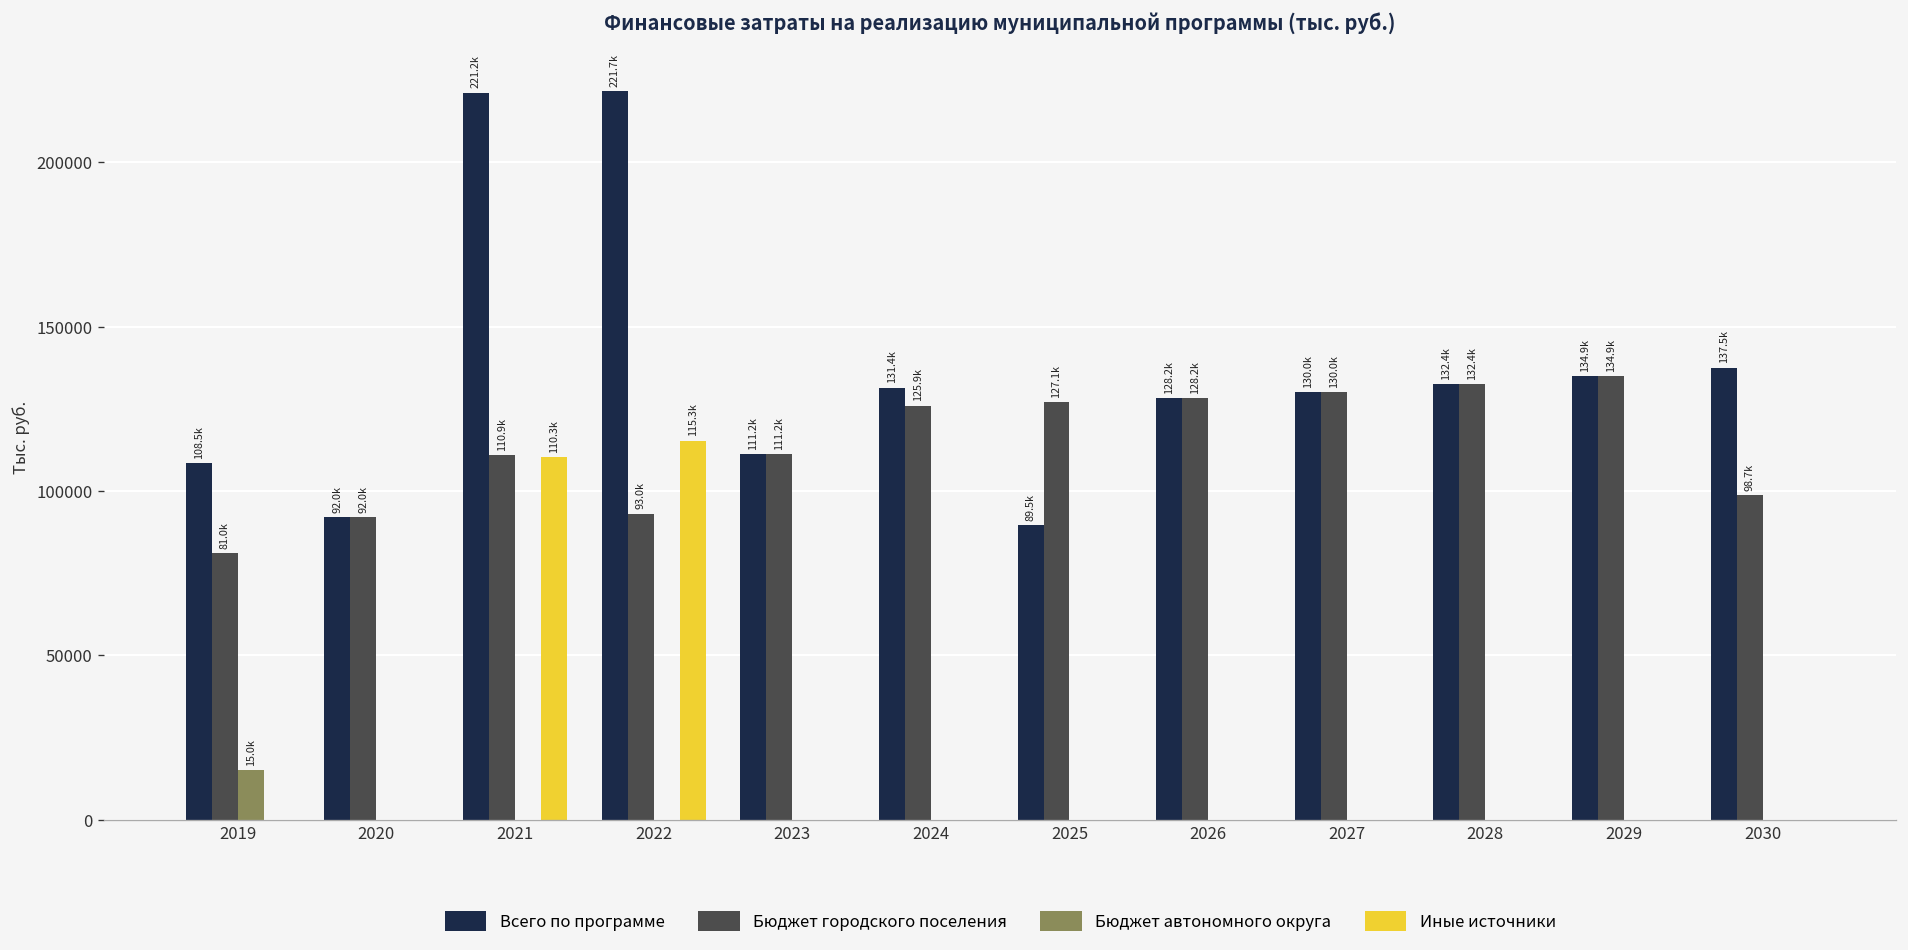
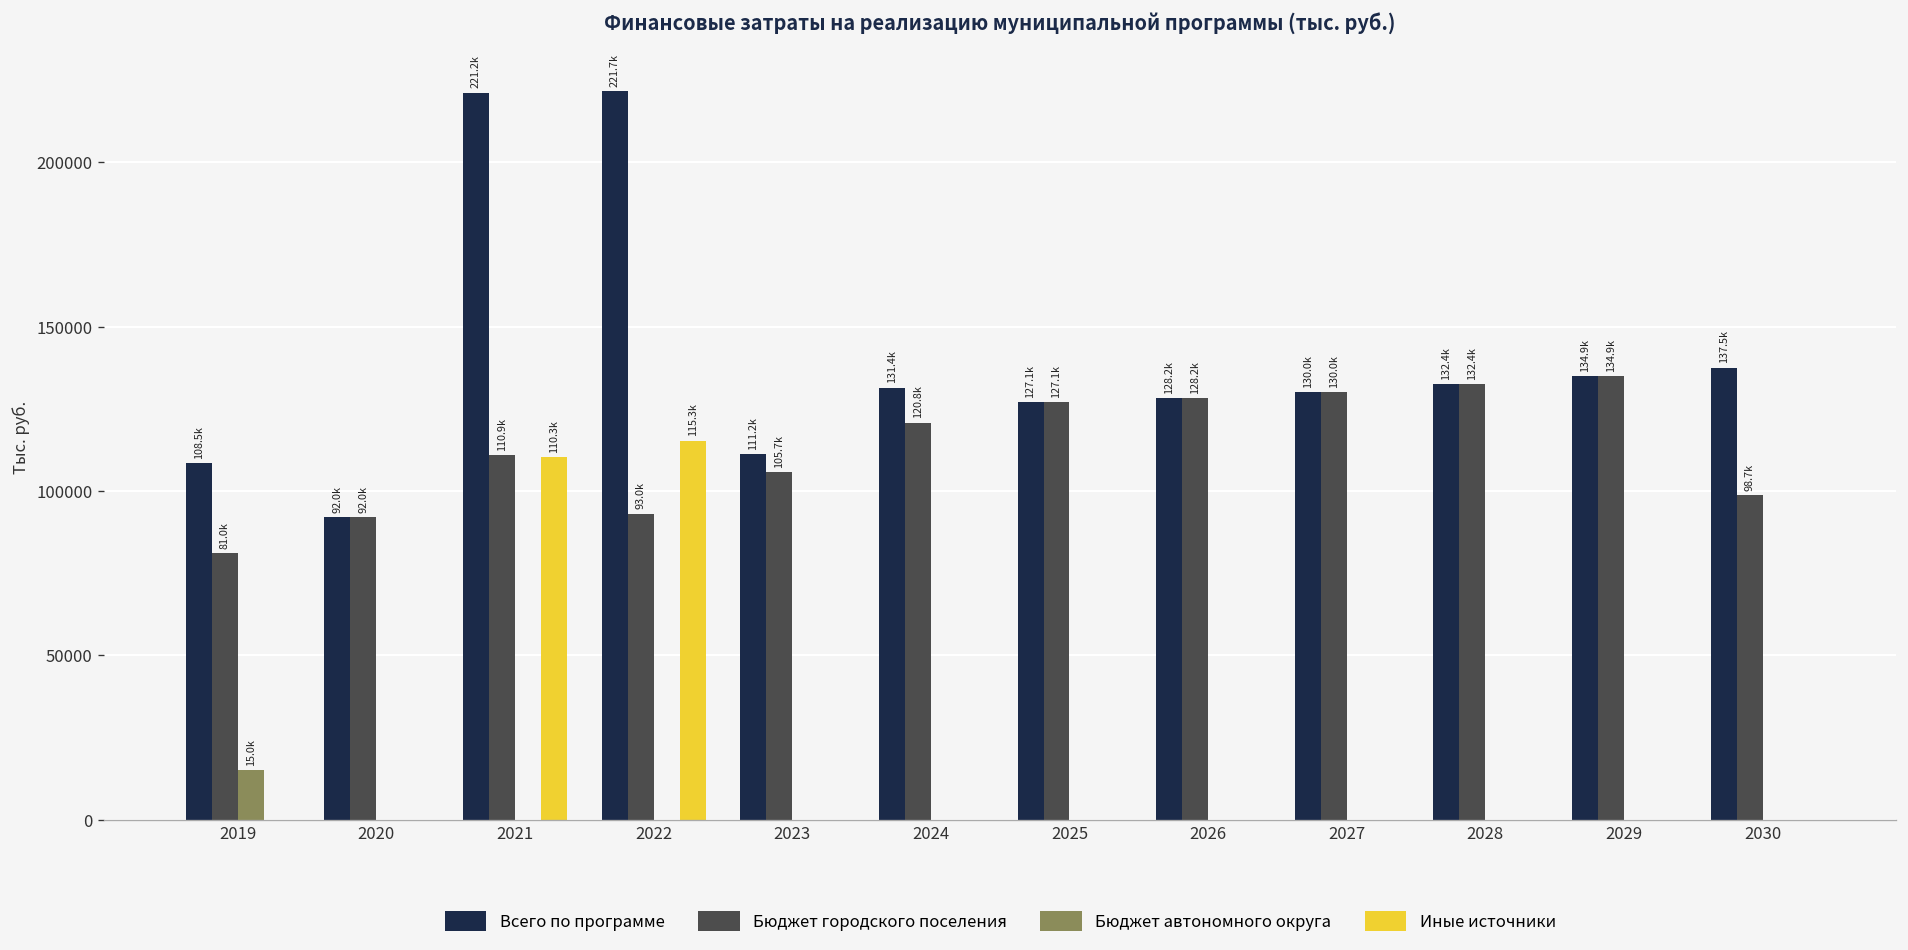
Бюджет городского поселения, 2023: 111.2k -> 105.7k
Бюджет городского поселения, 2024: 125.9k -> 120.8k
Всего по программе, 2025: 89.5k -> 127.1k
